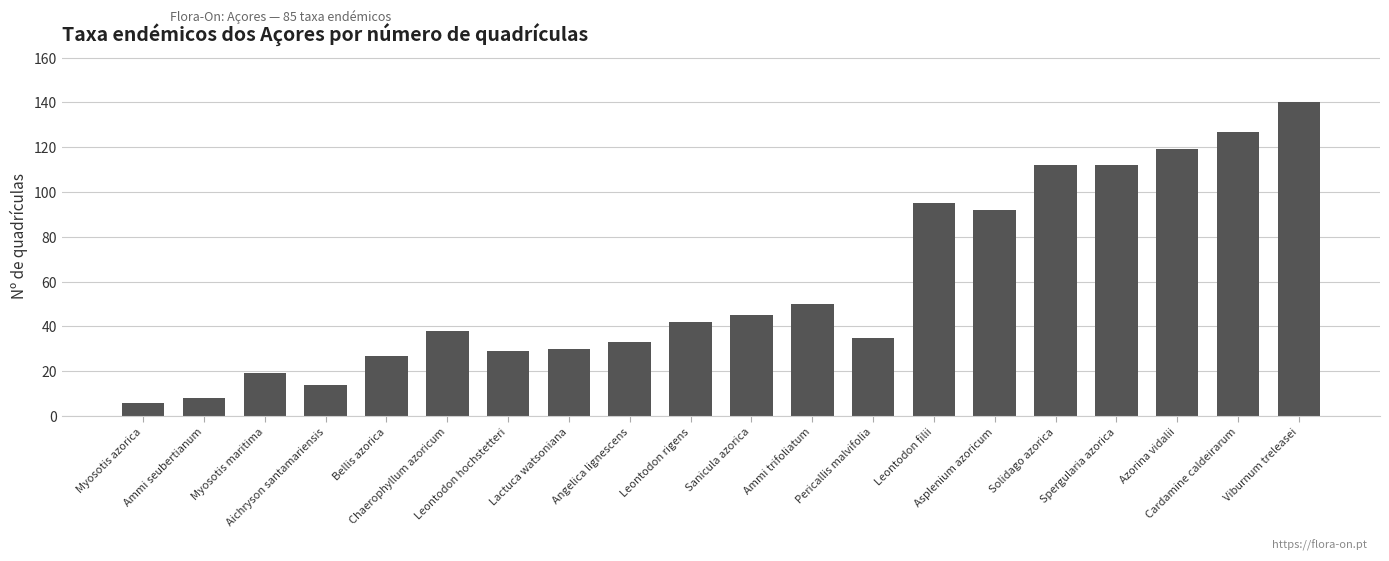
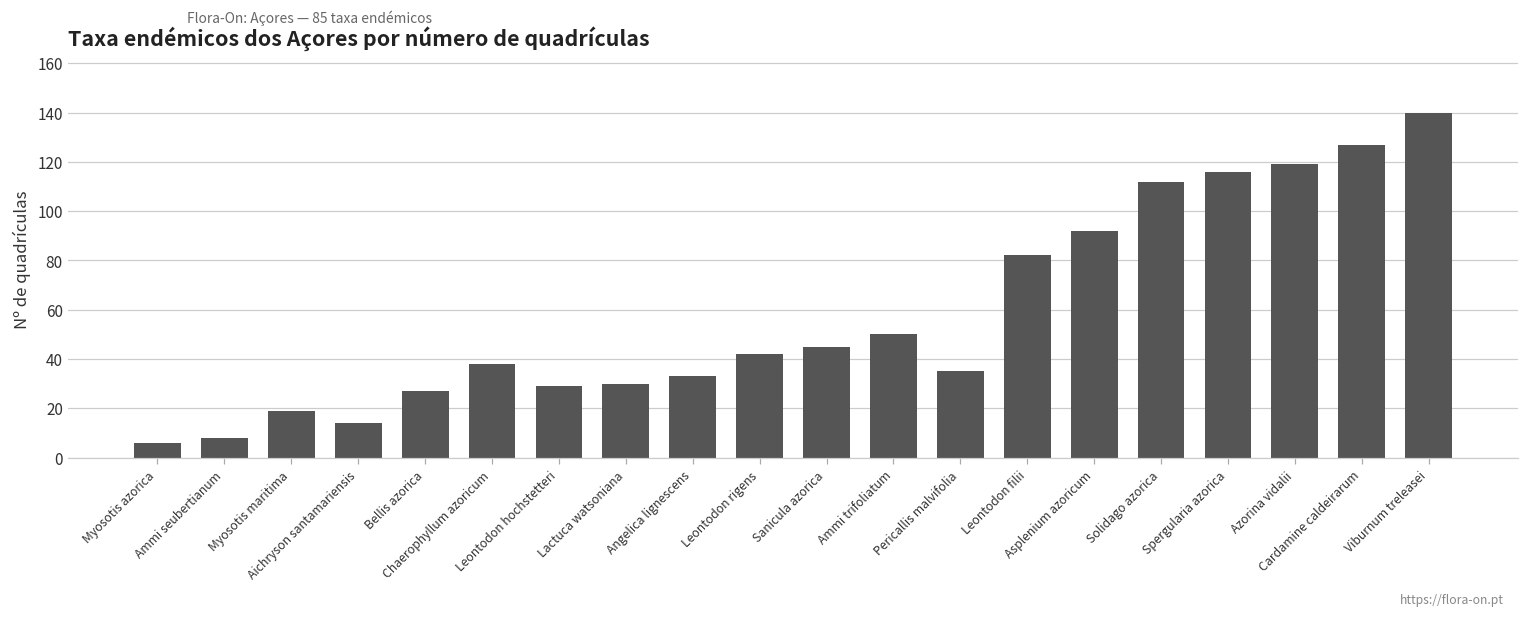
Leontodon filii: 95 -> 82
Spergularia azorica: 112 -> 116
